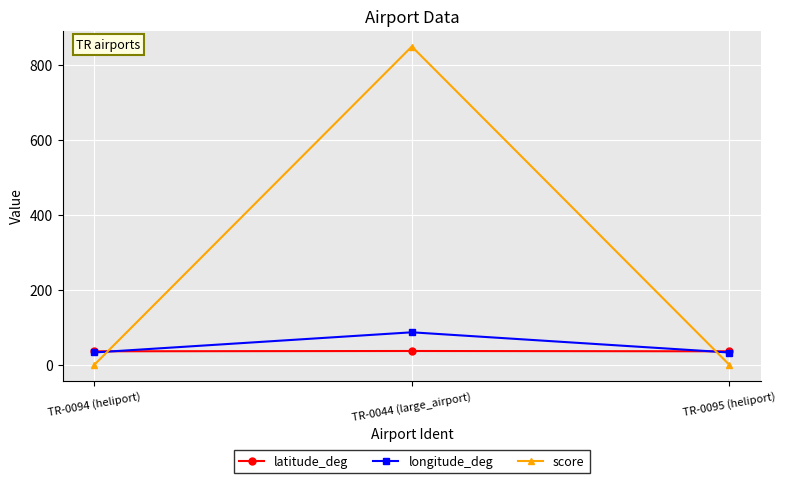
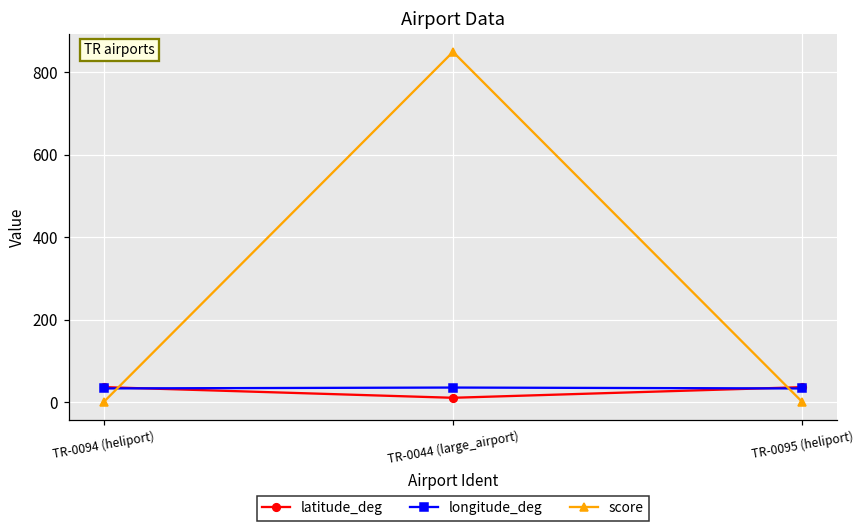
latitude_deg, TR-0044 (large_airport): 40 -> 10
longitude_deg, TR-0044 (large_airport): 90 -> 40
